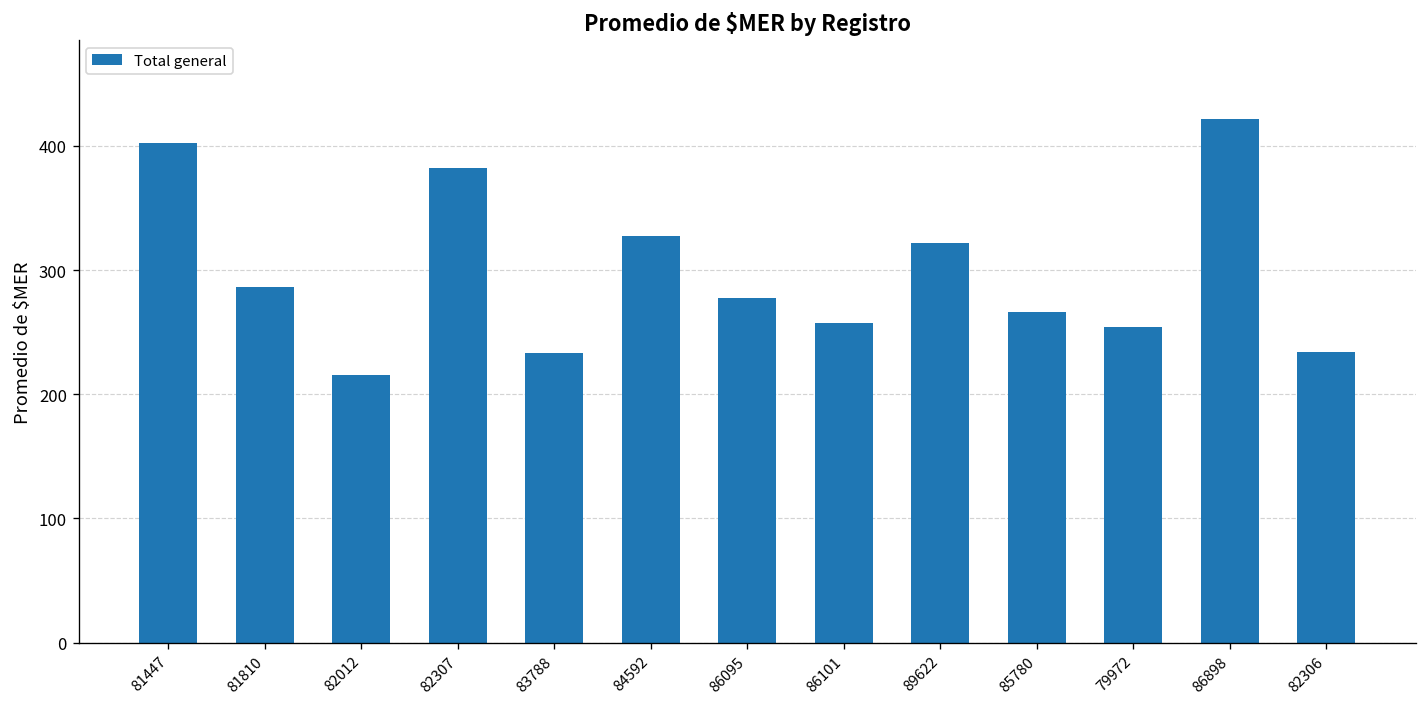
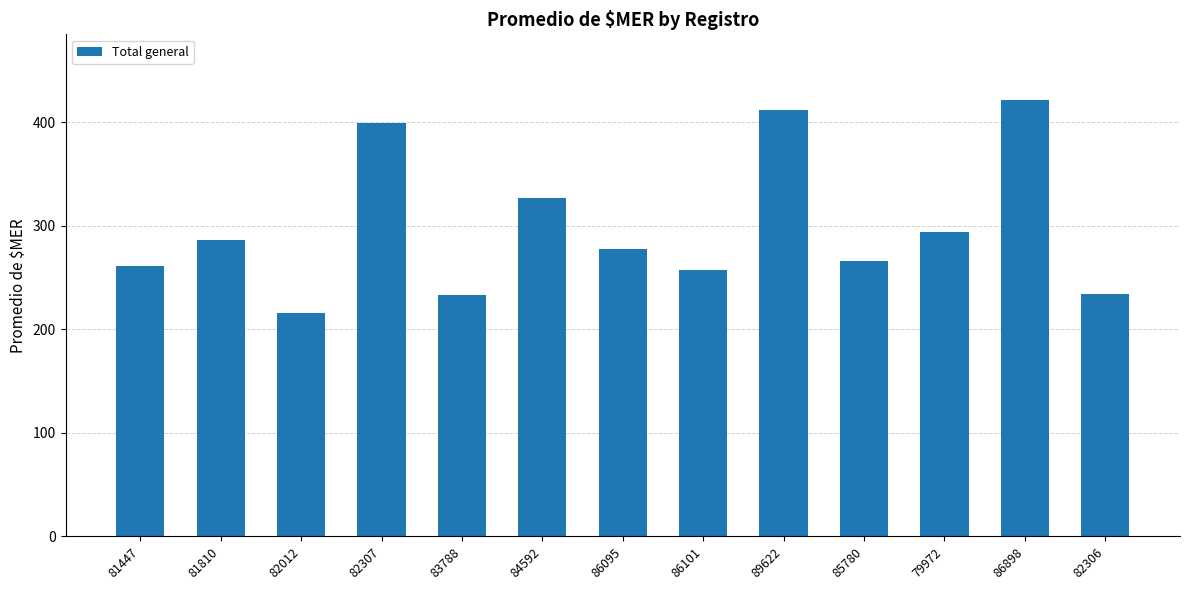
81447: 403 -> 261
82307: 382 -> 399
89622: 321 -> 412
79972: 254 -> 294
